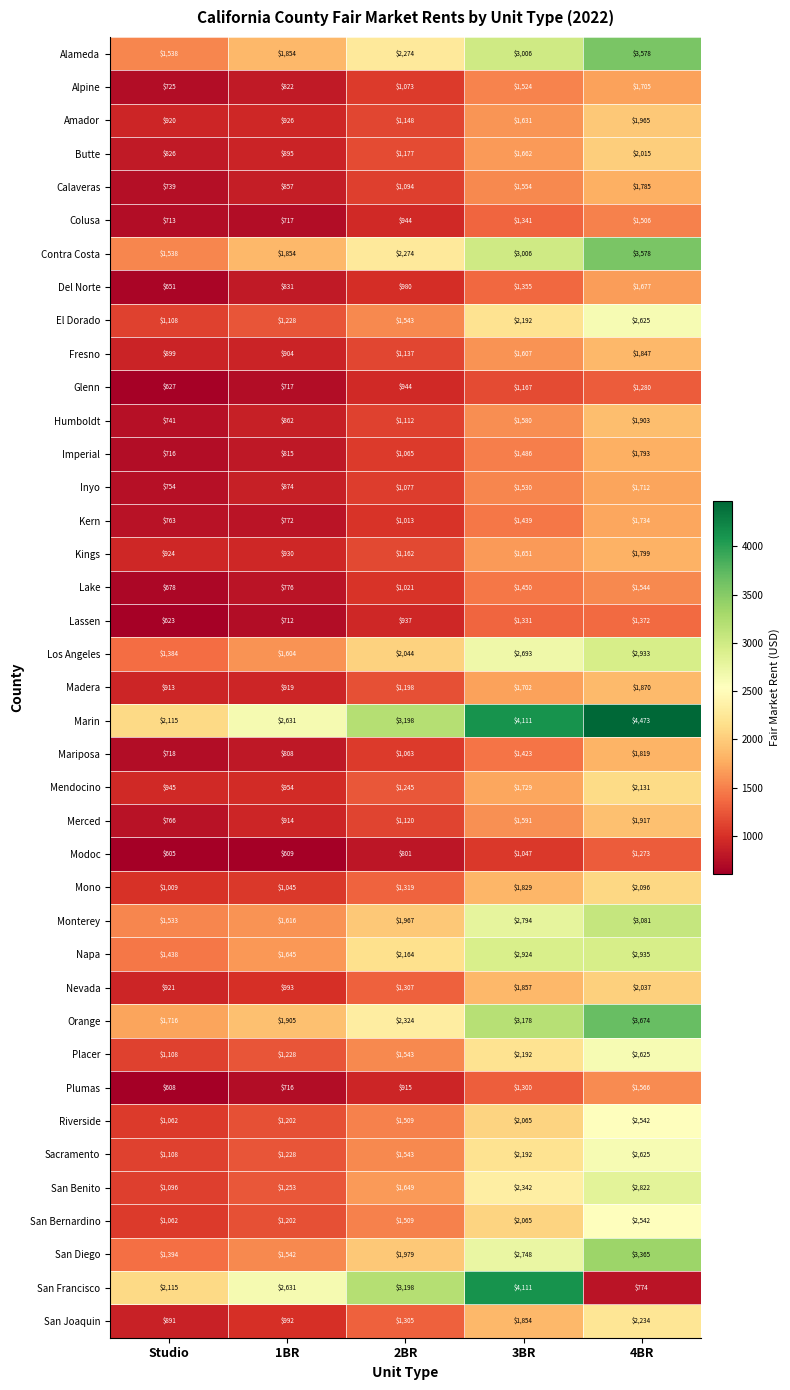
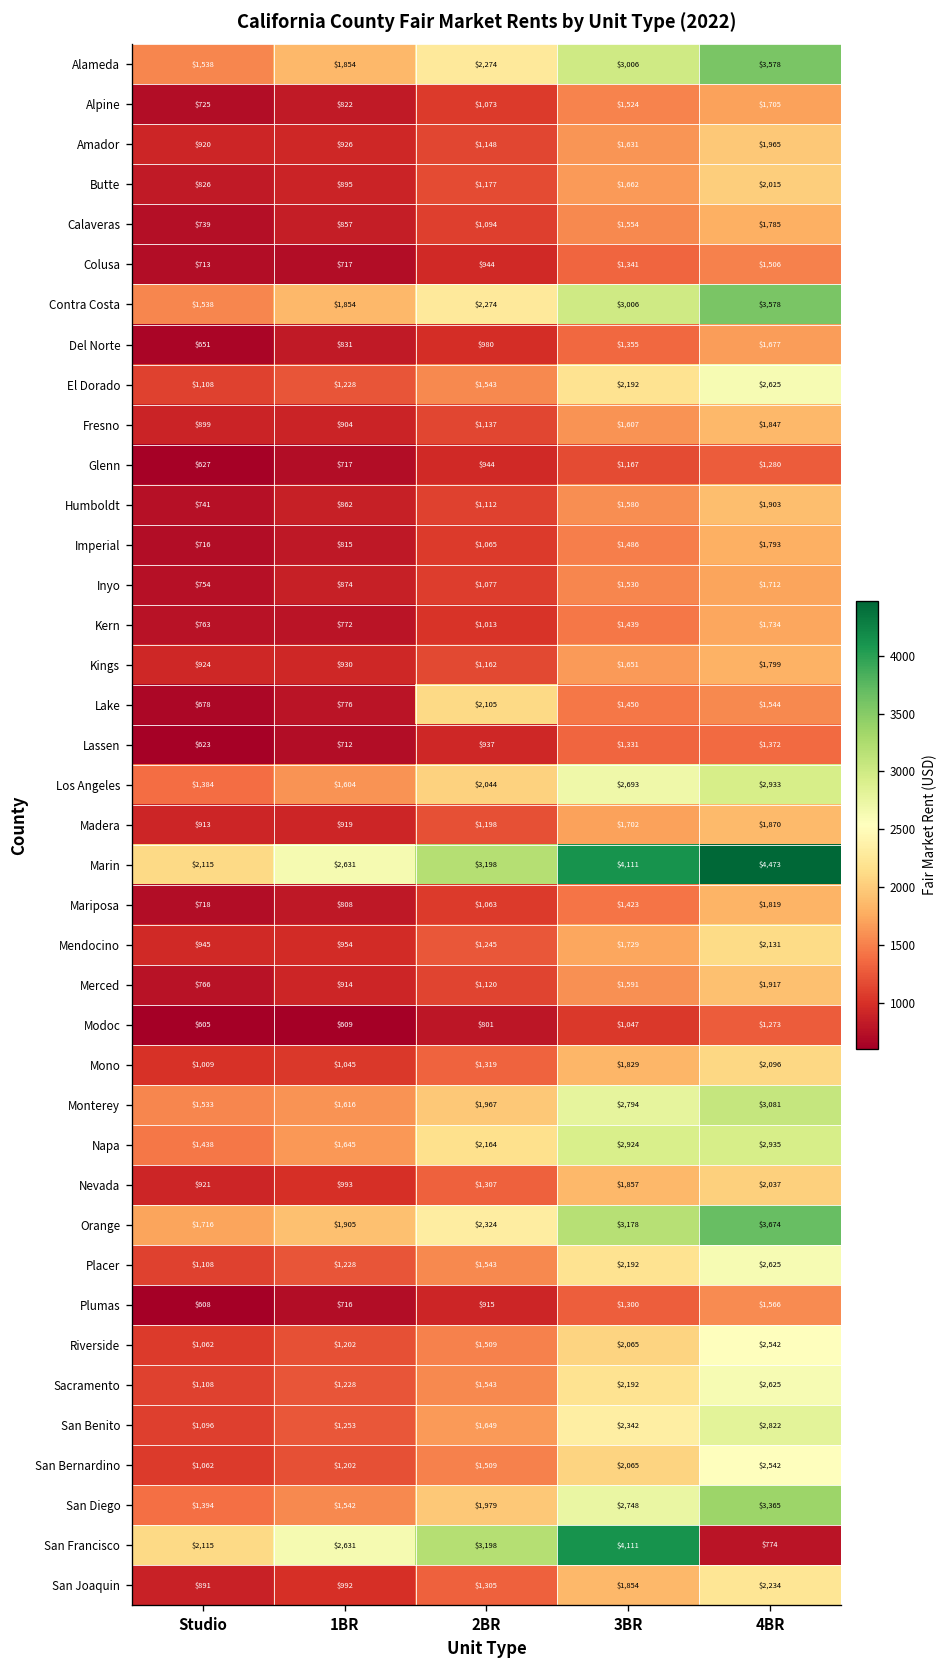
Lake, 2BR: $1,021 -> $2,105
